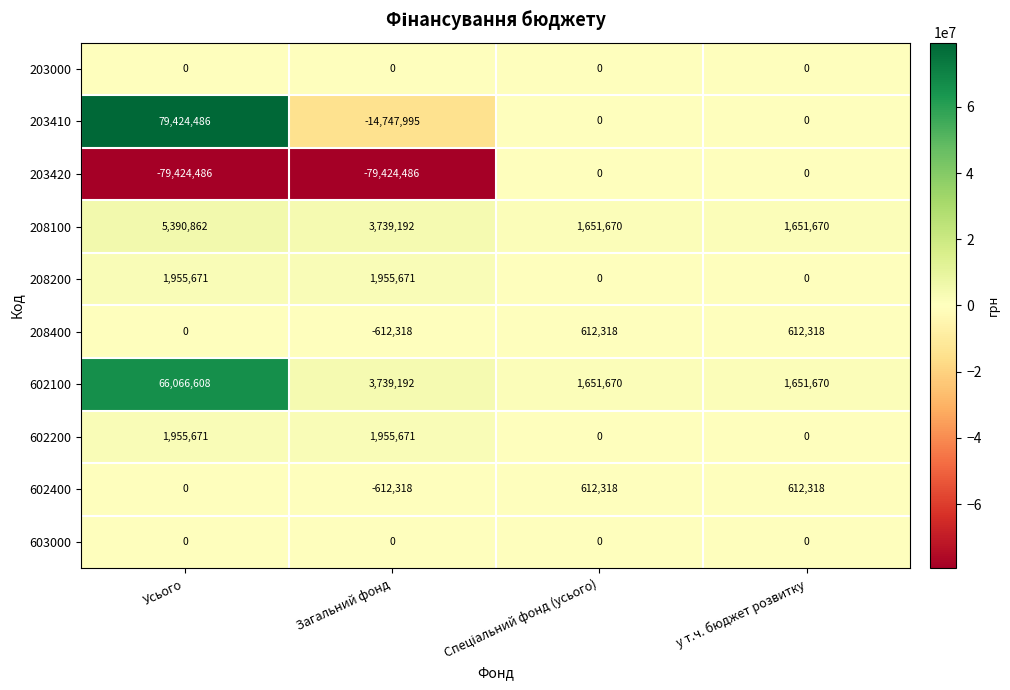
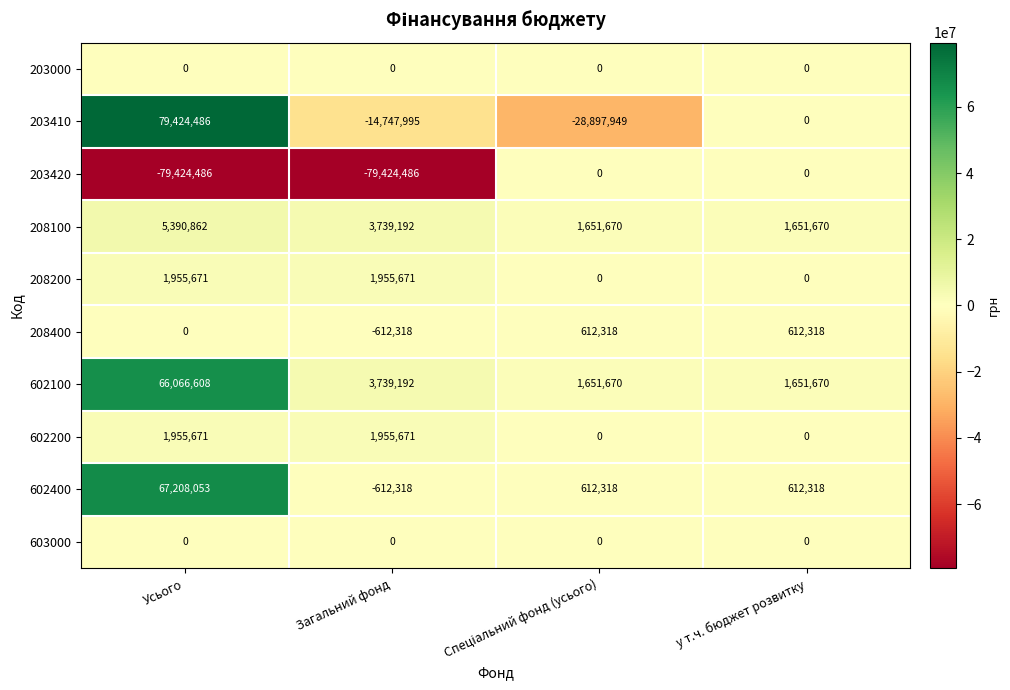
203410, Спеціальний фонд (усього): 0 -> -28,897,949
602400, Усього: 0 -> 67,208,053
